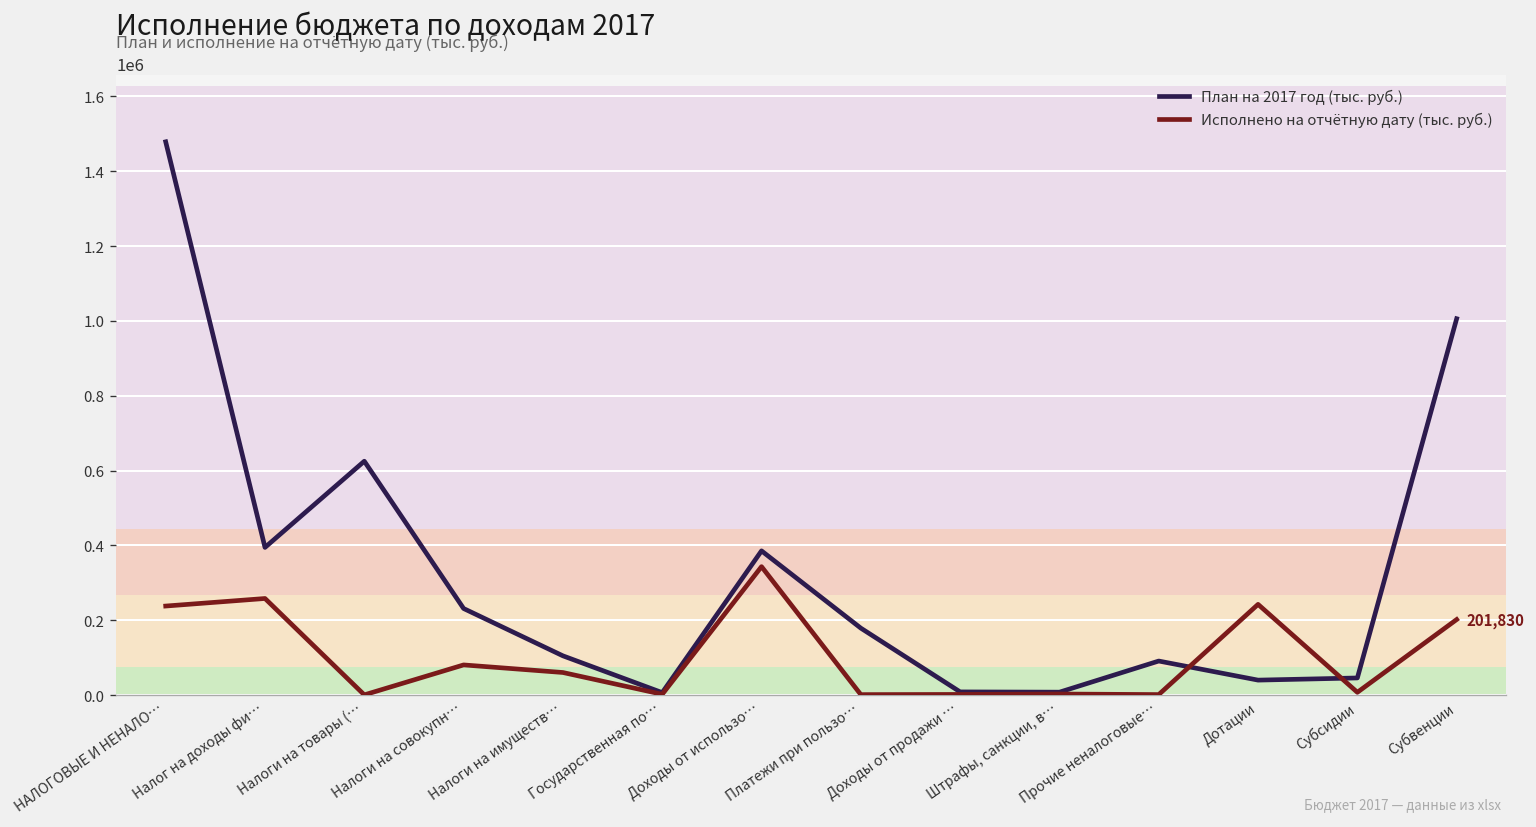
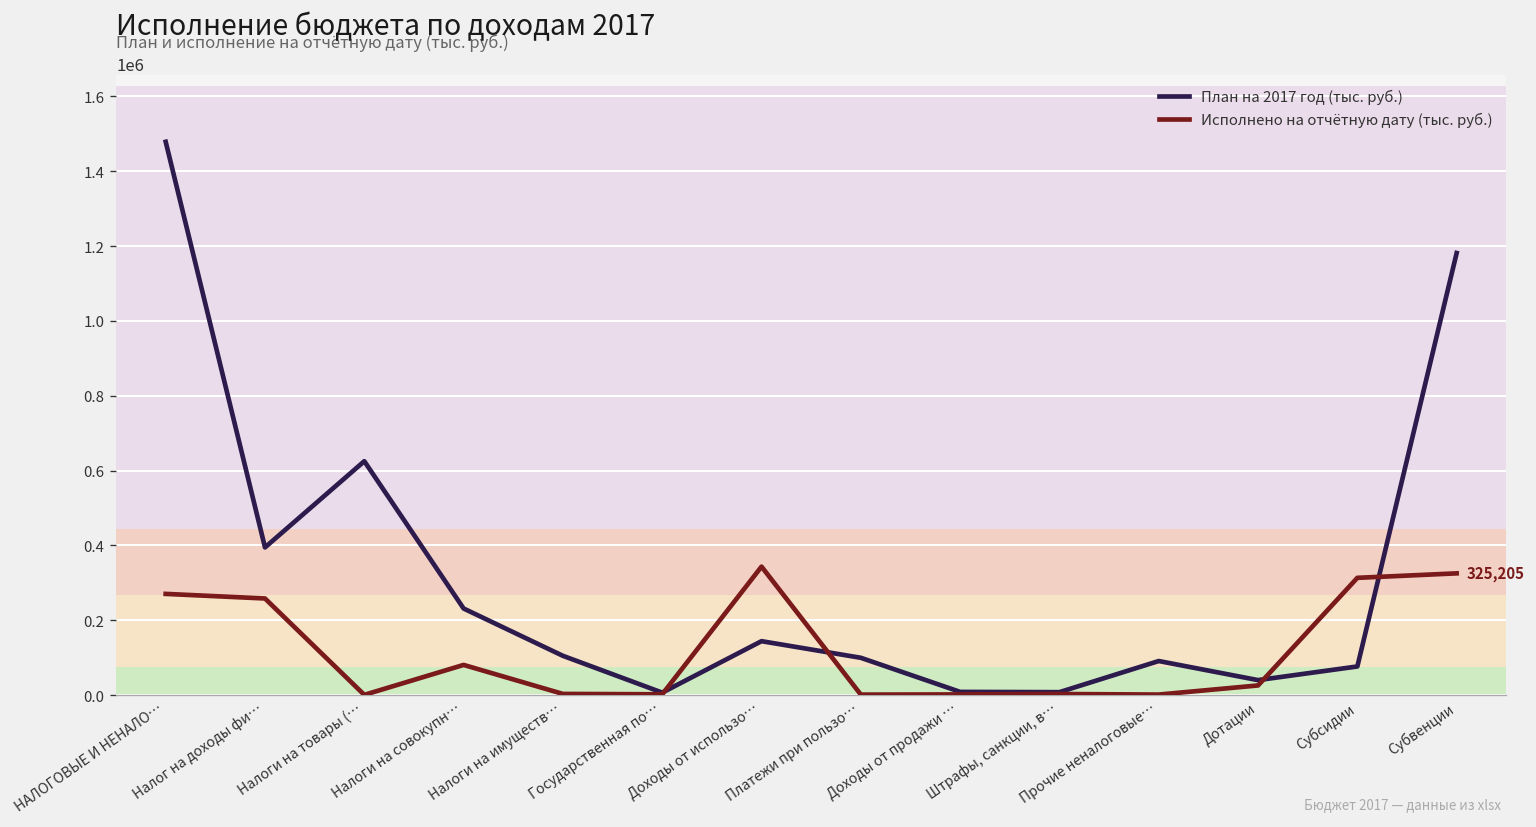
Исполнено на отчётную дату (тыс. руб.), НАЛОГОВЫЕ И НЕНАЛО…: 240000 -> 270000
Исполнено на отчётную дату (тыс. руб.), Налоги на имуществ…: 60000 -> 0
План на 2017 год (тыс. руб.), Доходы от использо…: 390000 -> 140000
План на 2017 год (тыс. руб.), Платежи при пользо…: 180000 -> 100000
Исполнено на отчётную дату (тыс. руб.), Дотации: 240000 -> 30000
План на 2017 год (тыс. руб.), Субсидии: 50000 -> 80000
Исполнено на отчётную дату (тыс. руб.), Субсидии: 10000 -> 310000
План на 2017 год (тыс. руб.), Субвенции: 1010000 -> 1180000
Исполнено на отчётную дату (тыс. руб.), Субвенции: 201,830 -> 325,205
